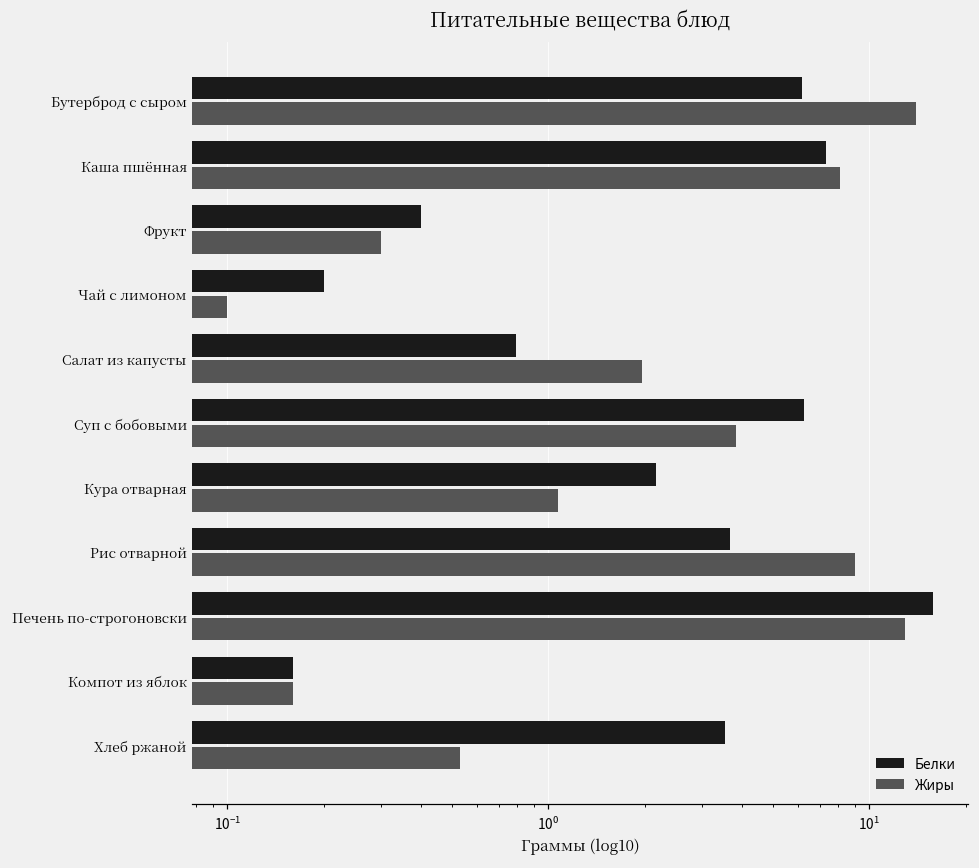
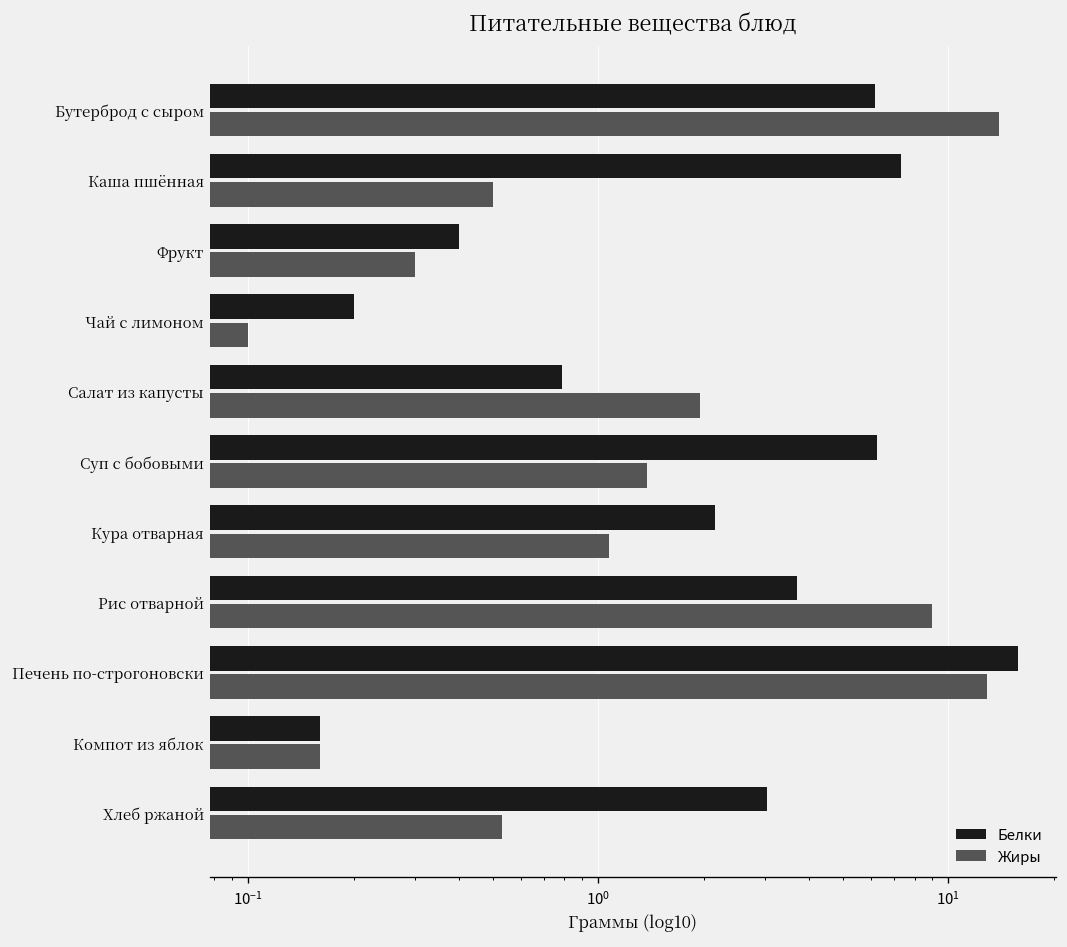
Жиры, Каша пшённая: 8.1 -> 0.50
Жиры, Суп с бобовыми: 3.8 -> 1.4
Белки, Хлеб ржаной: 3.6 -> 3.0
